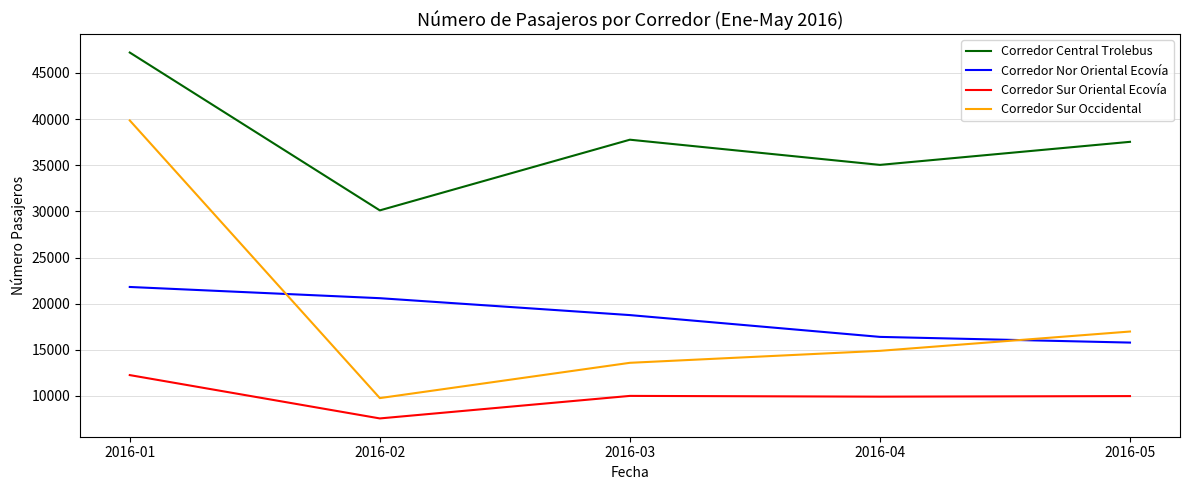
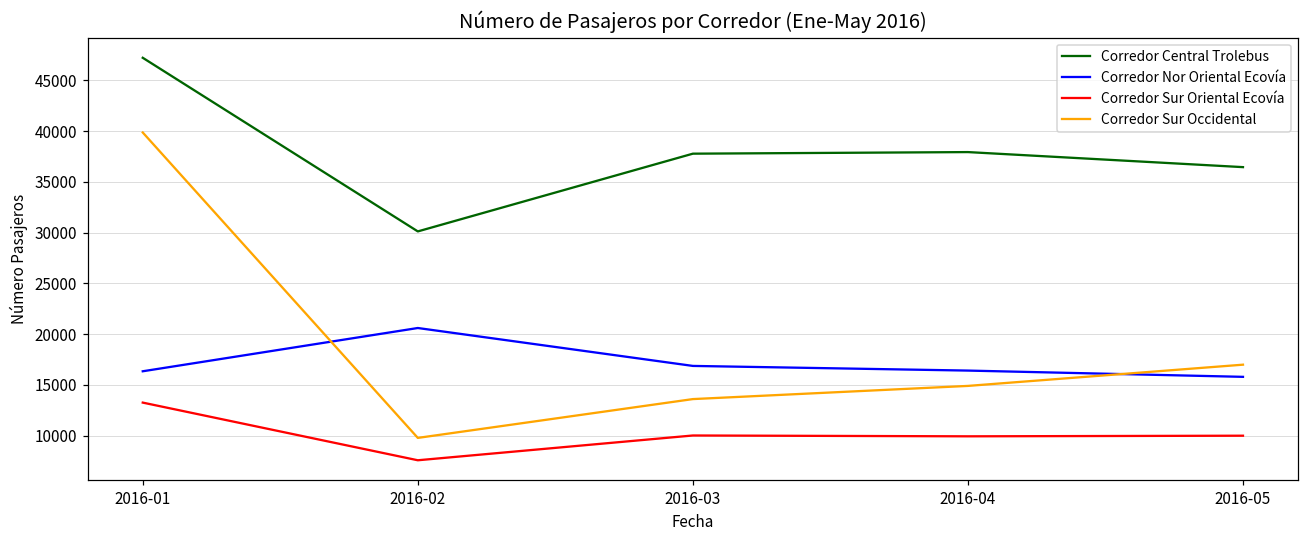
Corredor Nor Oriental Ecovía, 2016-01: 22000 -> 16000
Corredor Sur Oriental Ecovía, 2016-01: 12000 -> 13000
Corredor Nor Oriental Ecovía, 2016-03: 19000 -> 17000
Corredor Central Trolebus, 2016-04: 35000 -> 38000
Corredor Central Trolebus, 2016-05: 38000 -> 36000
